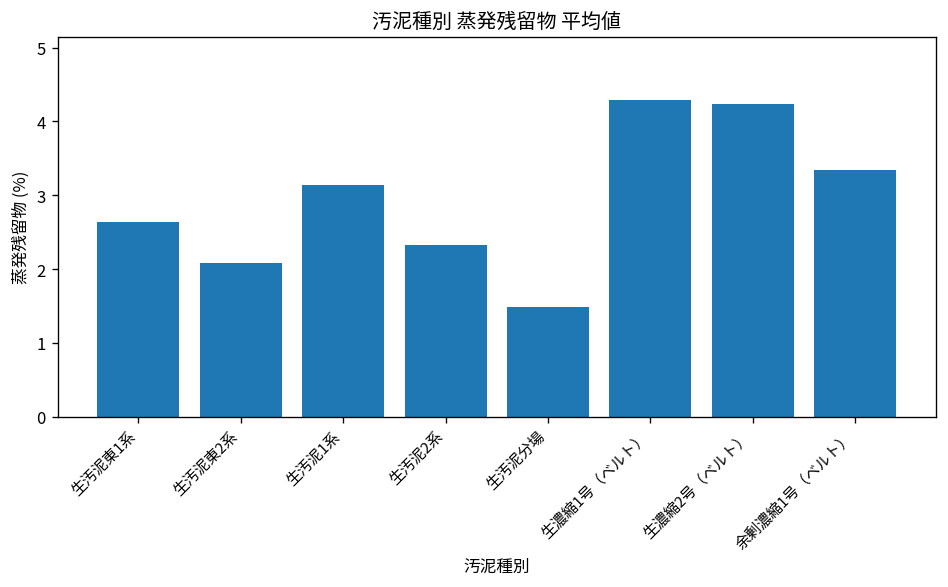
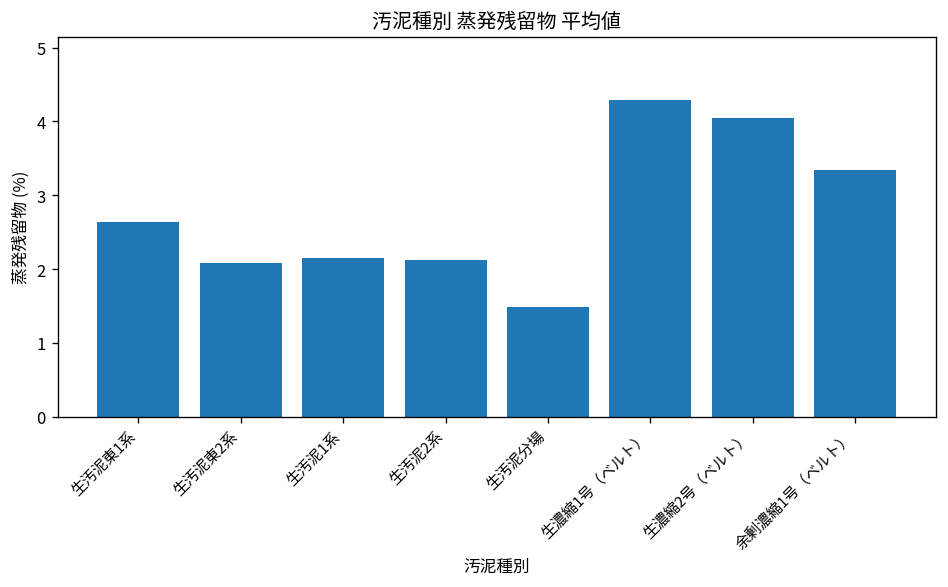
生汚泥1系: 3.1 -> 2.2
生汚泥2系: 2.3 -> 2.1
生濃縮2号（ベルト）: 4.2 -> 4.0
